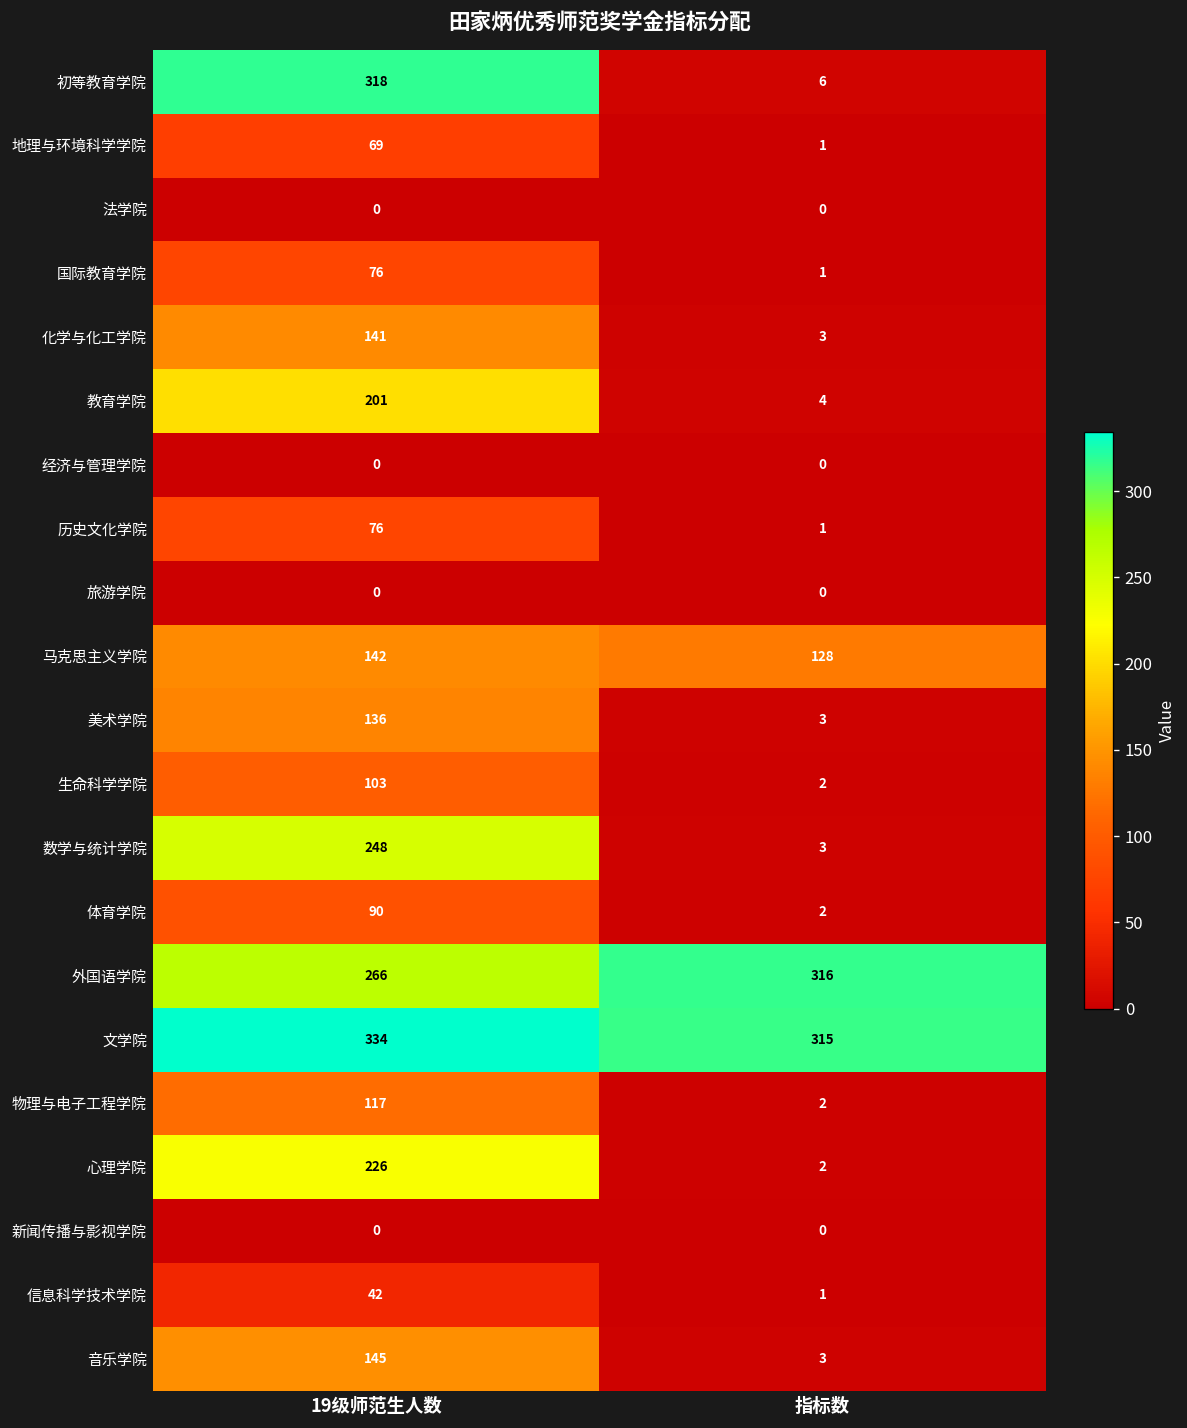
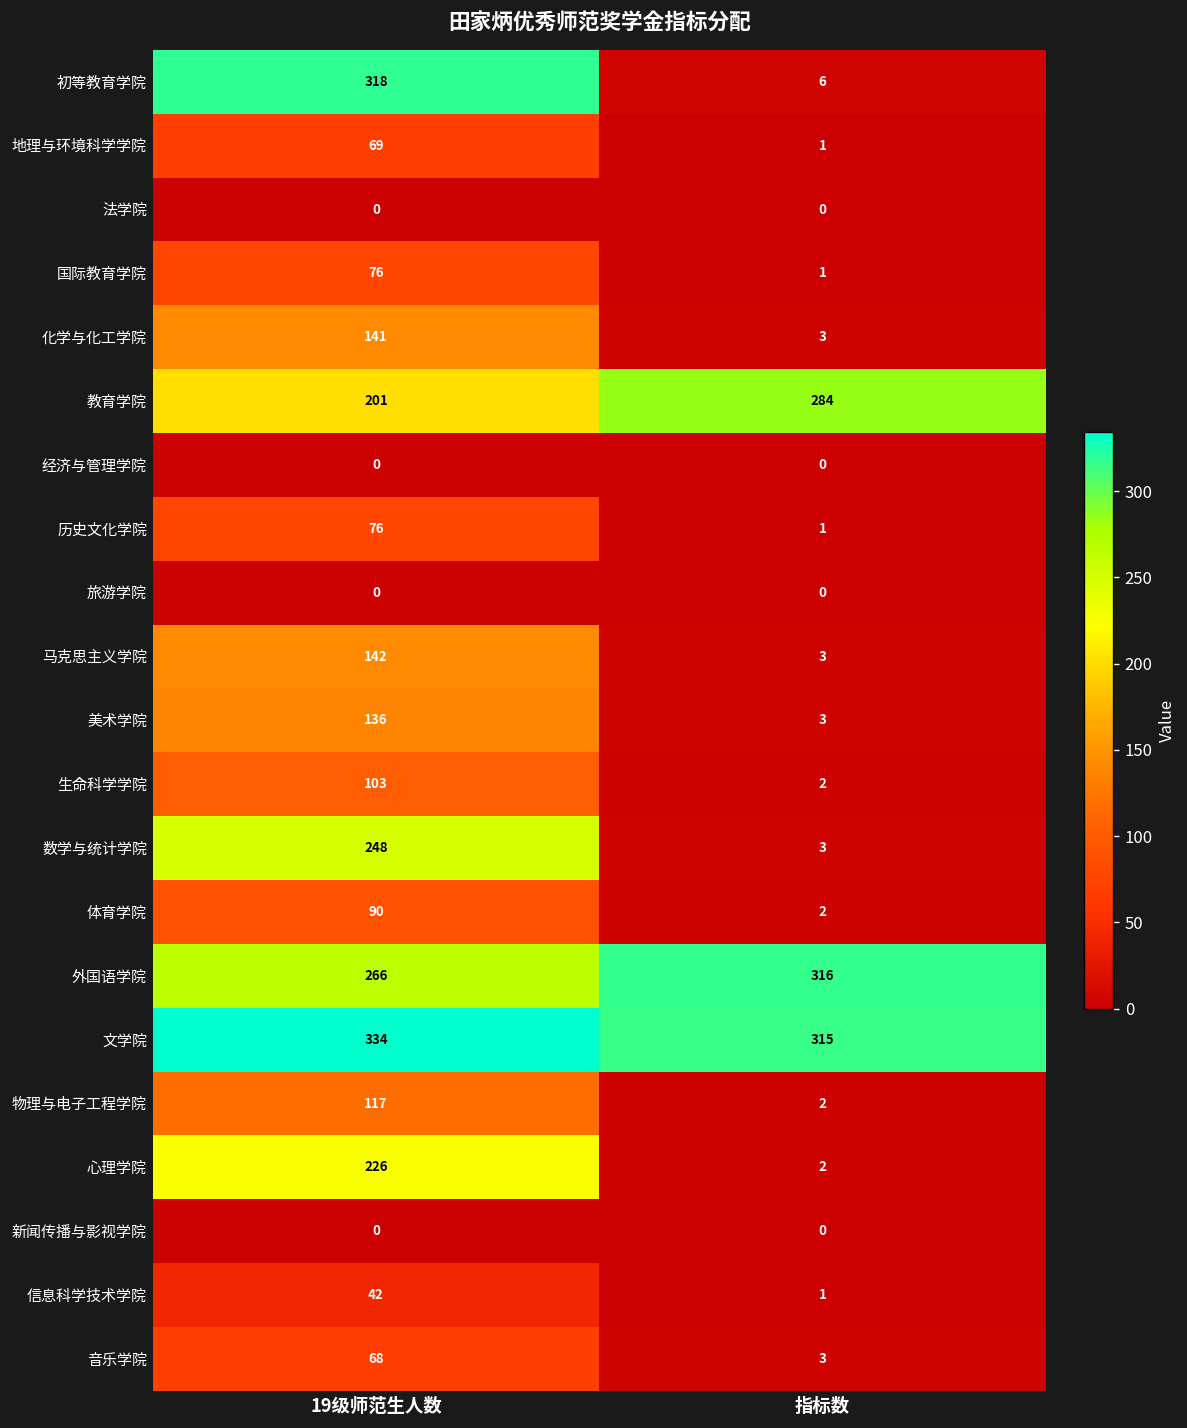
教育学院, 指标数: 4 -> 284
马克思主义学院, 指标数: 128 -> 3
音乐学院, 19级师范生人数: 145 -> 68
